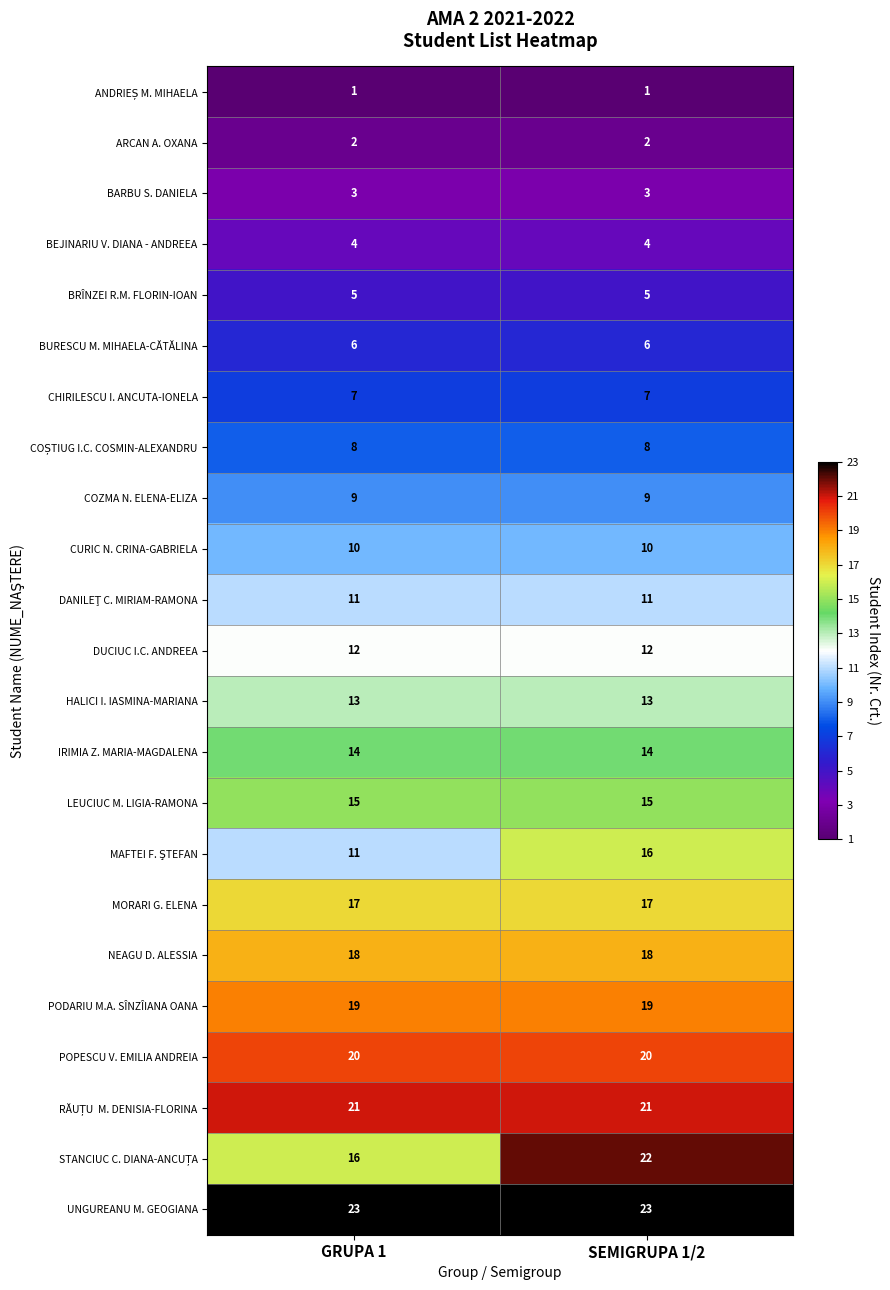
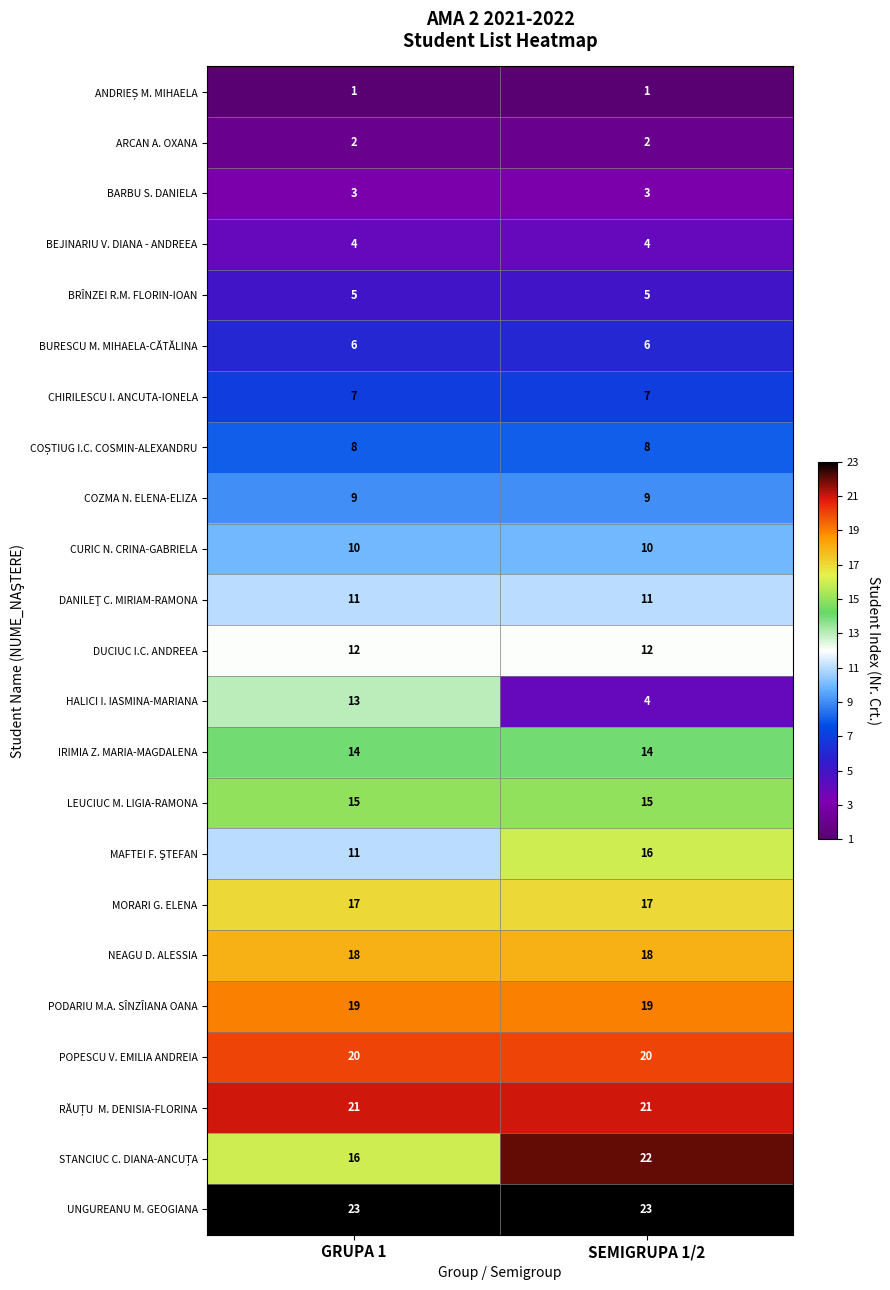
HALICI I. IASMINA-MARIANA, SEMIGRUPA 1/2: 13 -> 4
